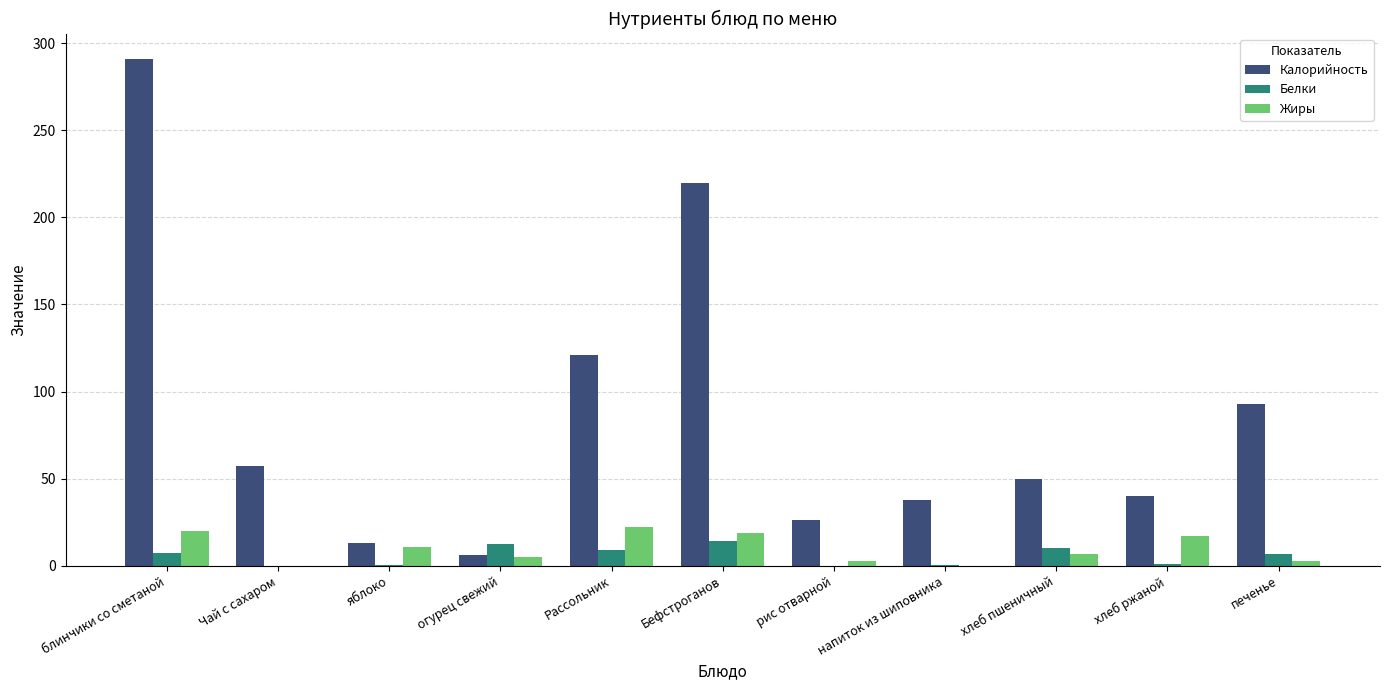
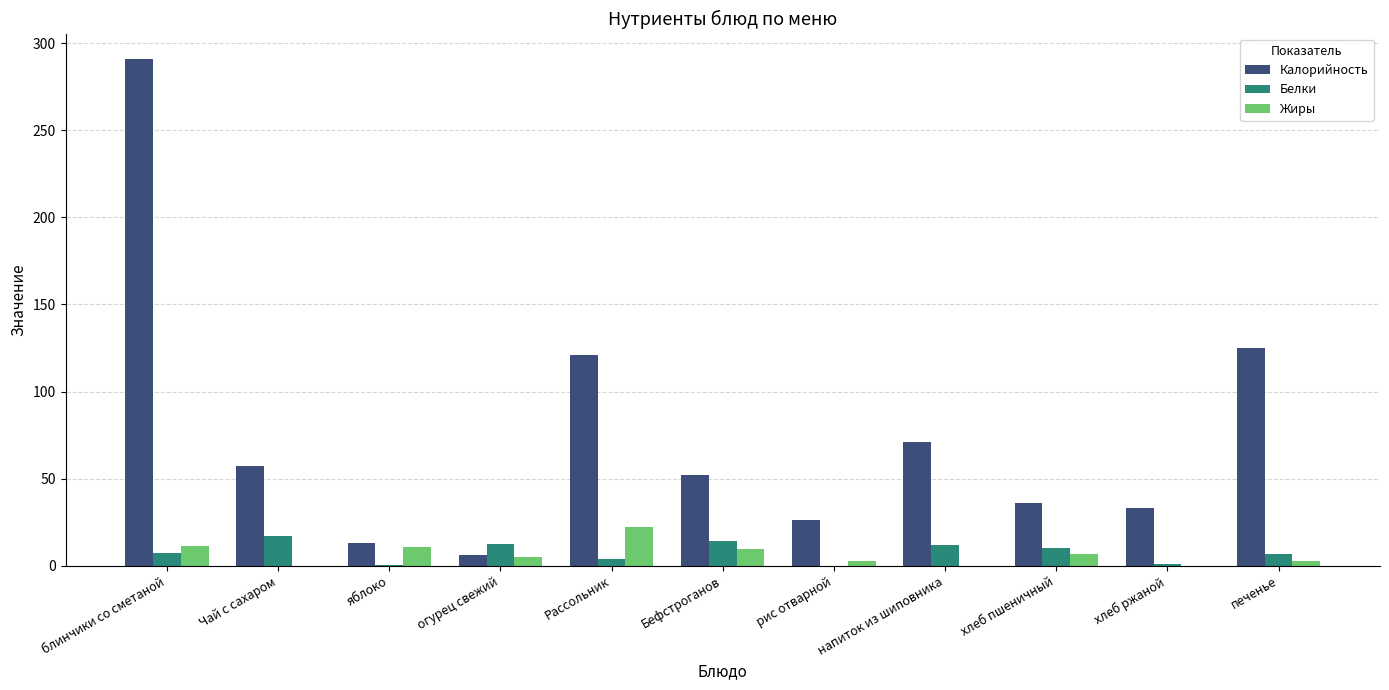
Жиры, блинчики со сметаной: 20 -> 11
Белки, Чай с сахаром: 0 -> 17
Белки, Рассольник: 9 -> 4
Калорийность, Бефстроганов: 220 -> 52
Жиры, Бефстроганов: 19 -> 10
Калорийность, напиток из шиповника: 38 -> 71
Белки, напиток из шиповника: 0 -> 12
Калорийность, хлеб пшеничный: 50 -> 36
Калорийность, хлеб ржаной: 40 -> 33
Жиры, хлеб ржаной: 17 -> 0
Калорийность, печенье: 93 -> 125
